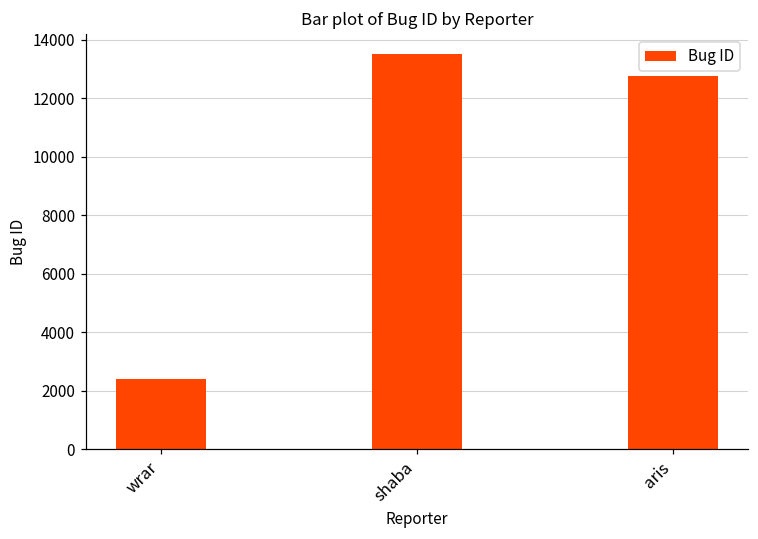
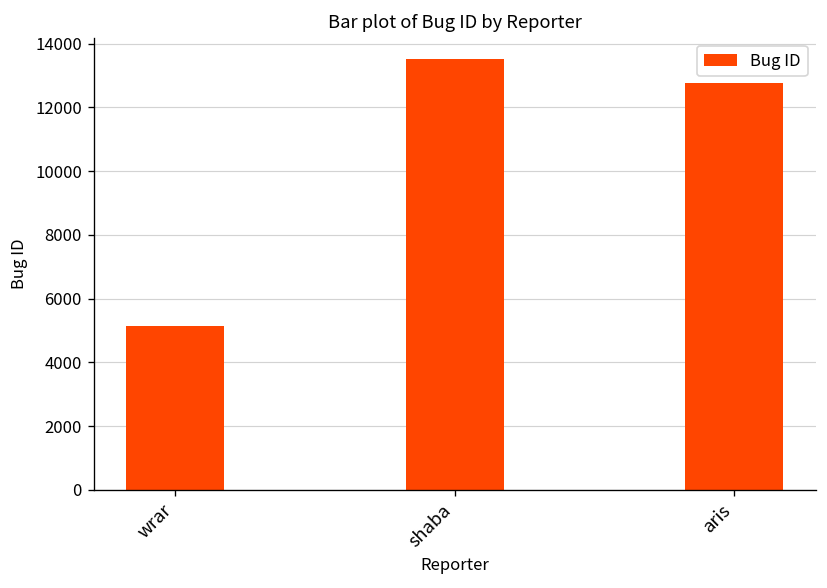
wrar: 2400 -> 5100
